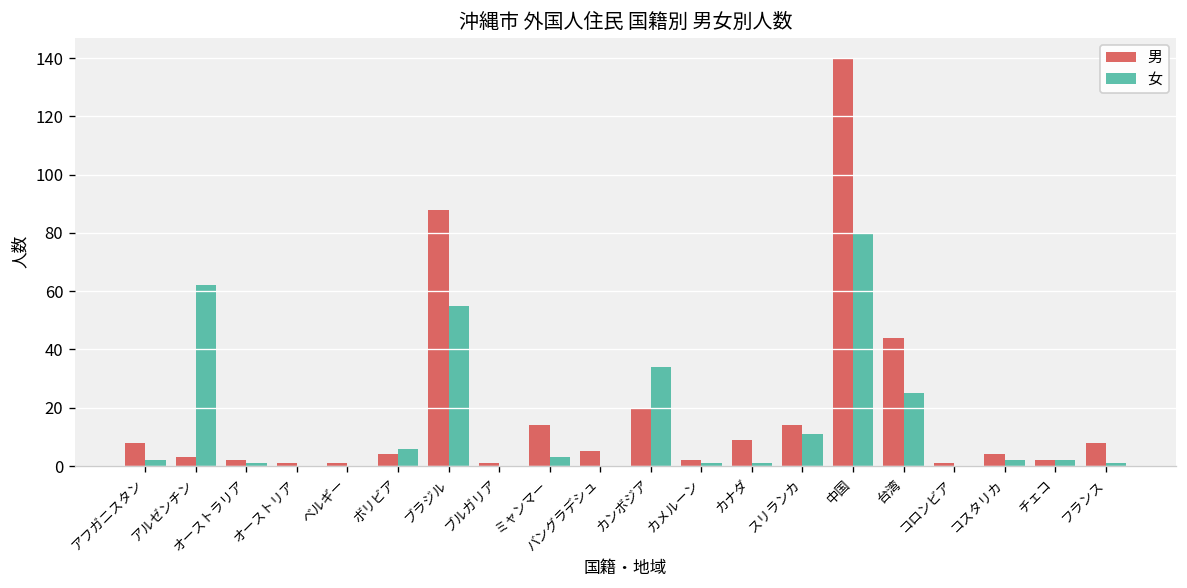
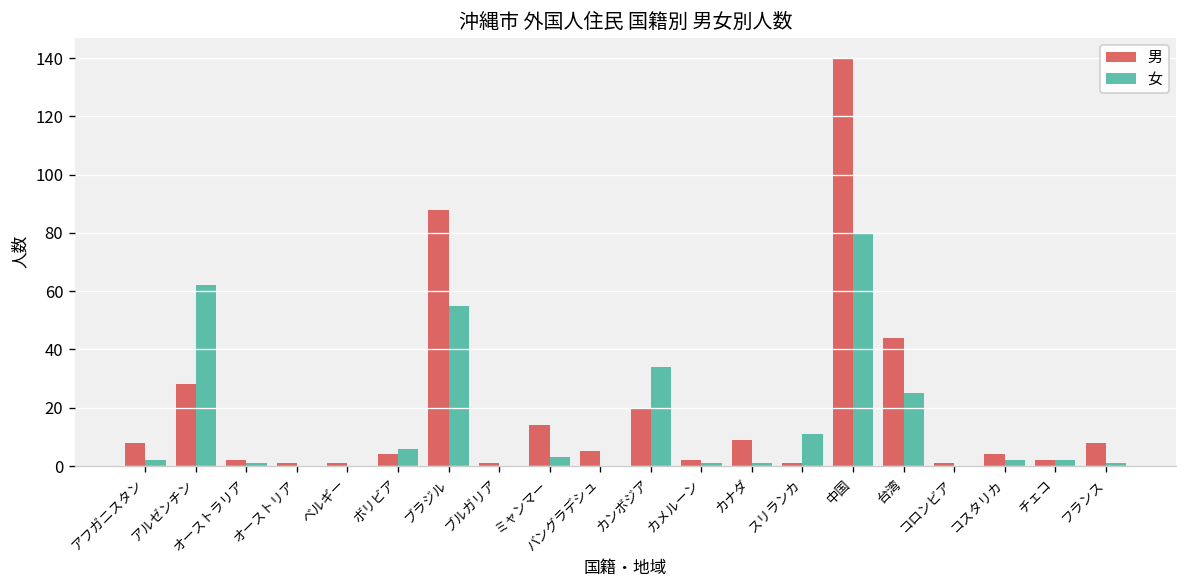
男, アルゼンチン: 3 -> 28
男, スリランカ: 14 -> 1
